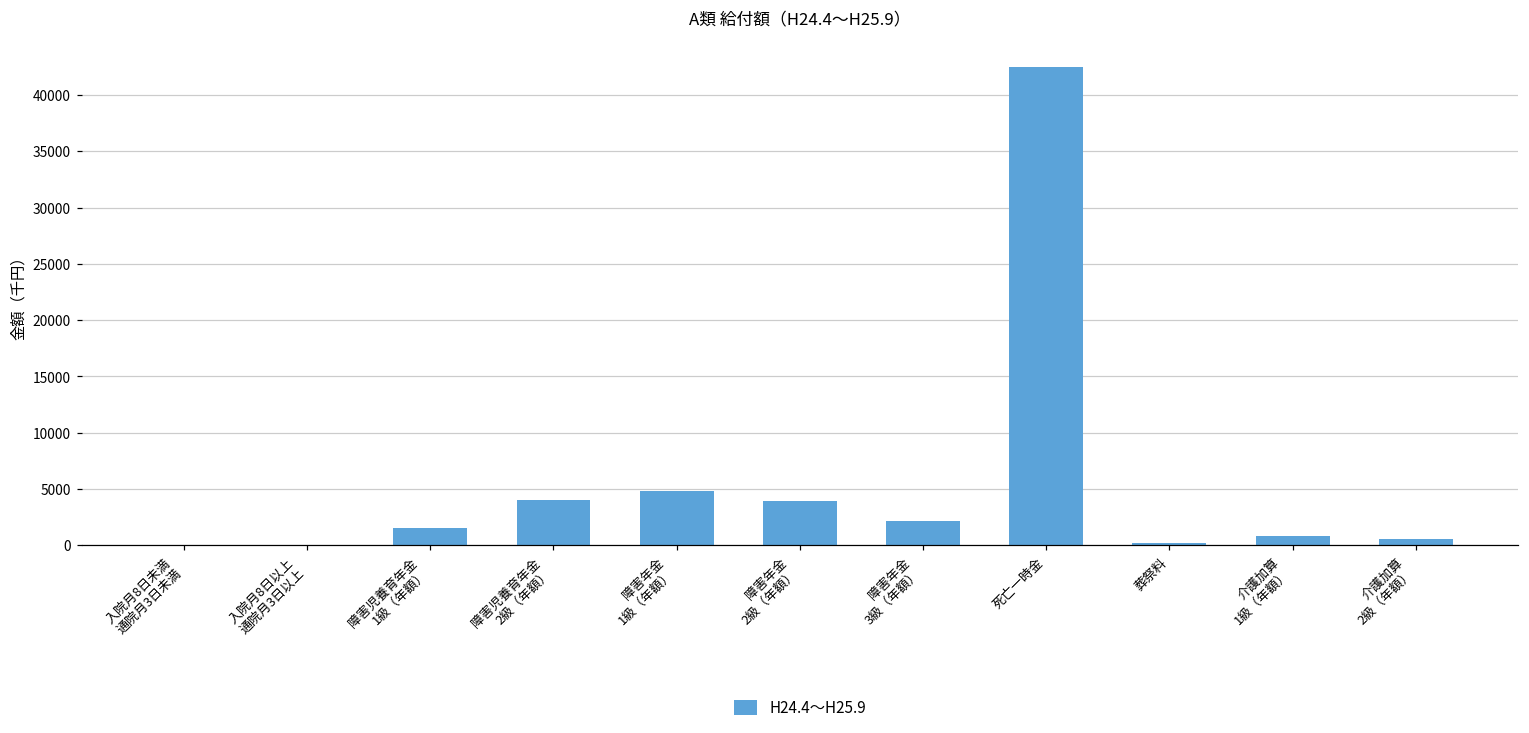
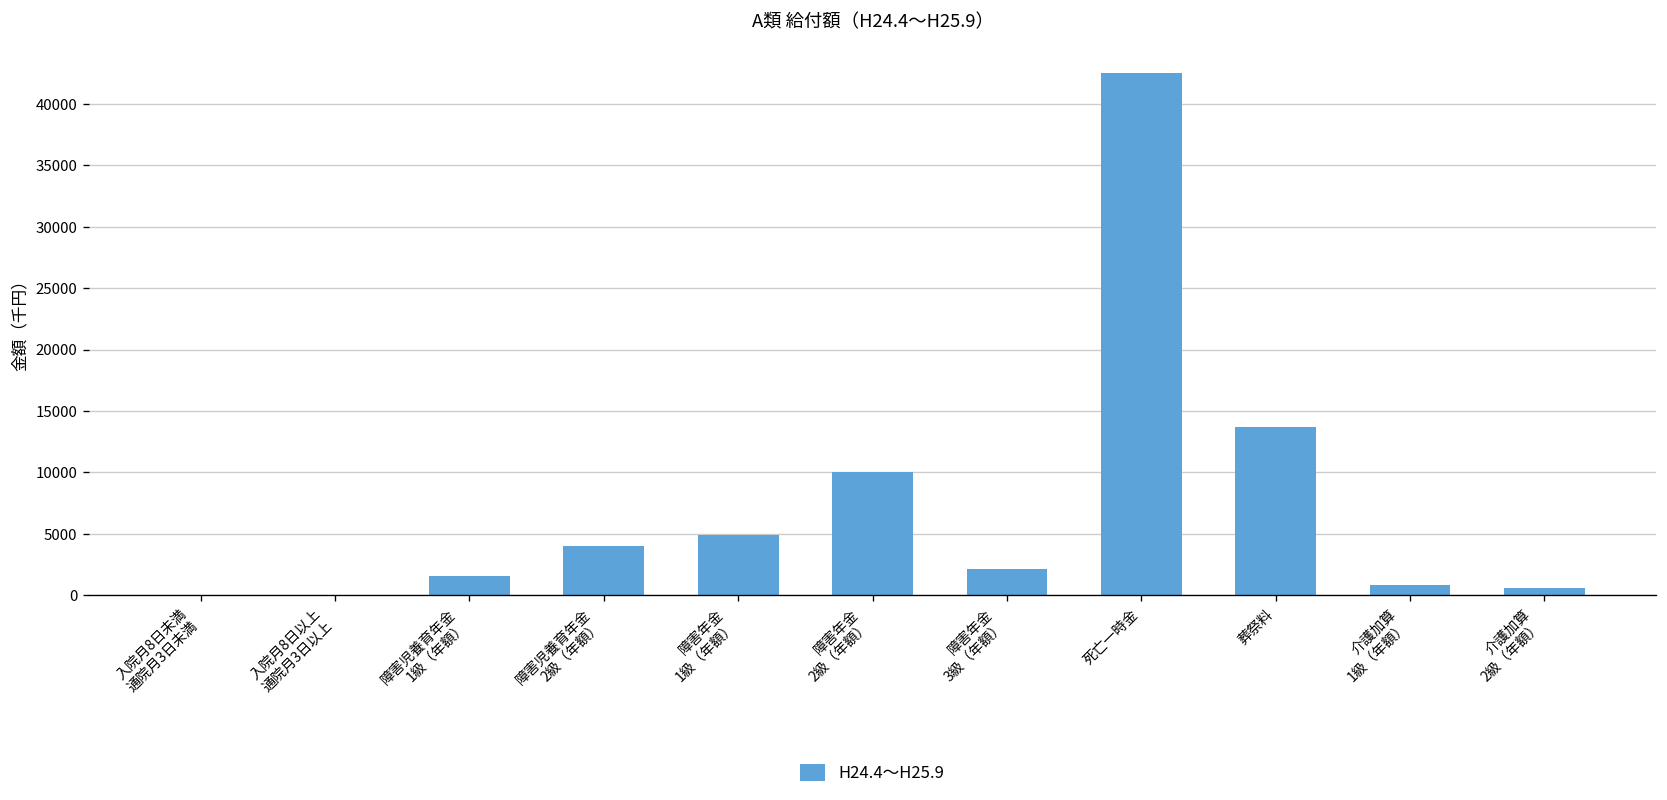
障害年金 2級（年額）: 3900 -> 10000
葬祭料: 200 -> 13700
